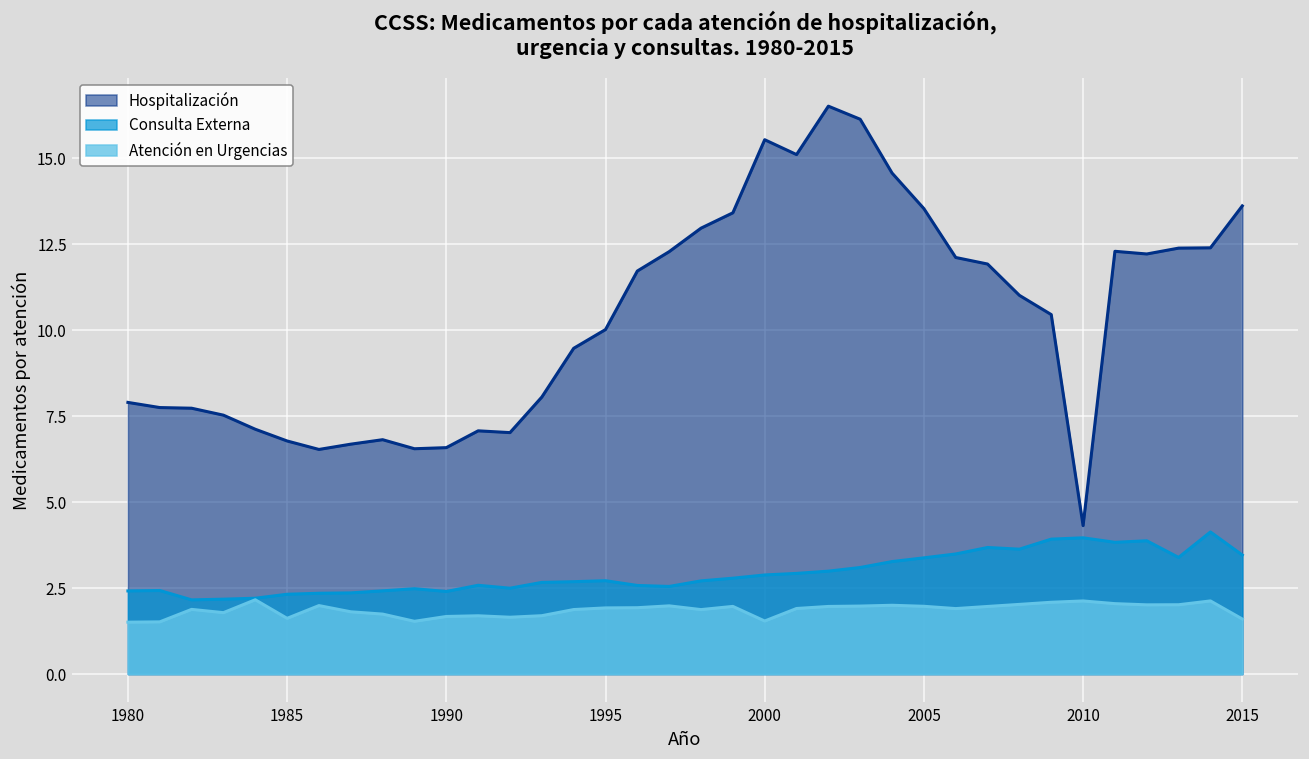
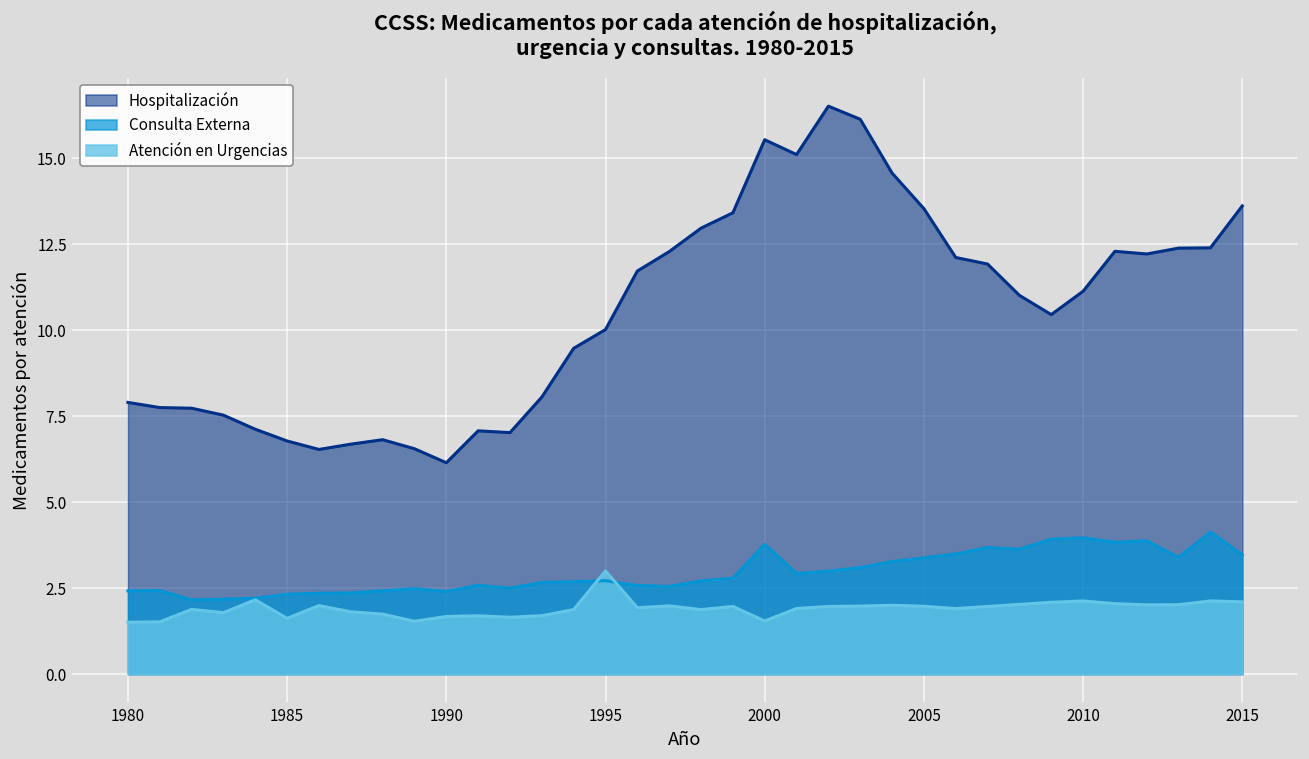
Hospitalización, 1990: 6.6 -> 6.1
Atención en Urgencias, 1995: 1.9 -> 3.0
Consulta Externa, 2000: 2.9 -> 3.8
Hospitalización, 2010: 4.3 -> 11.1
Atención en Urgencias, 2015: 1.6 -> 2.1
